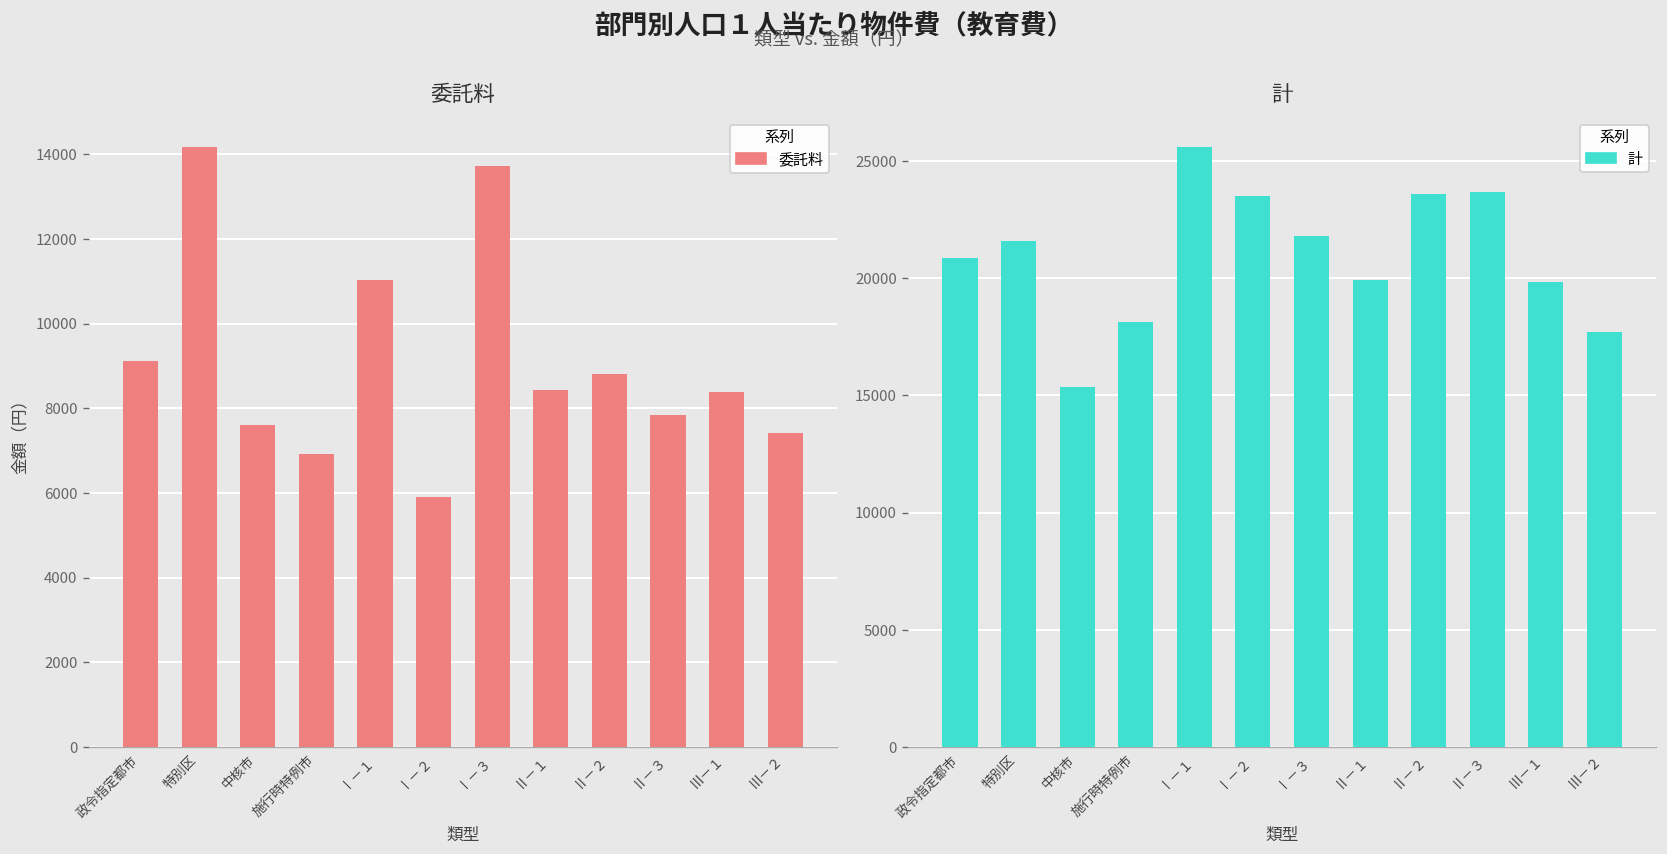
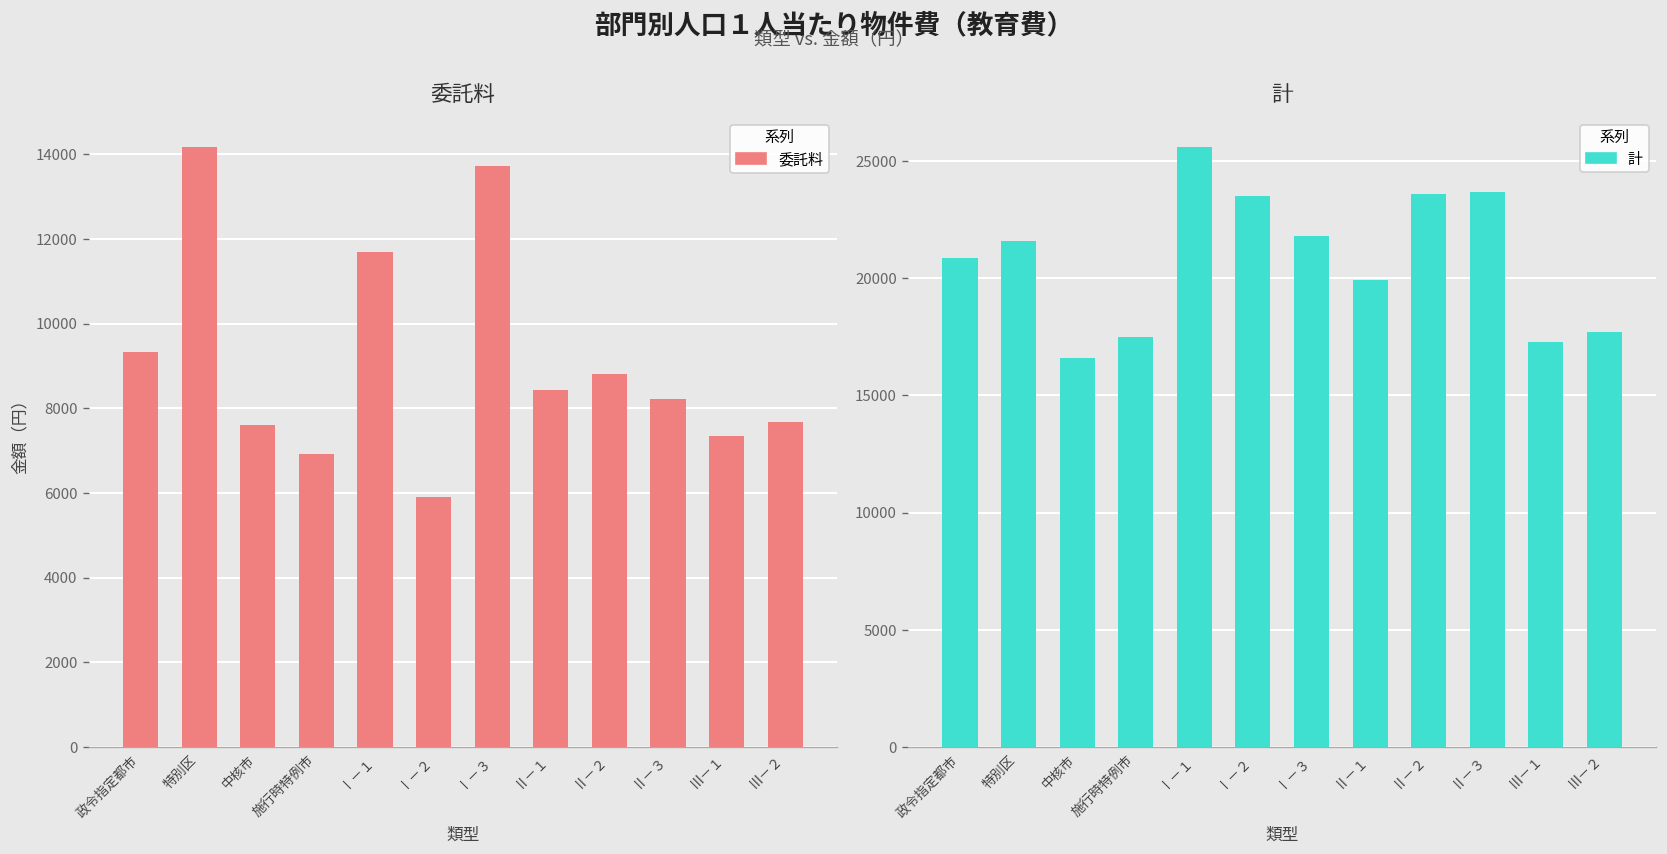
委託料, 政令指定都市: 9100 -> 9300
委託料, Ⅰ－１: 11000 -> 11700
委託料, Ⅱ－３: 7800 -> 8200
委託料, Ⅲ－１: 8400 -> 7300
委託料, Ⅲ－２: 7400 -> 7700
計, 中核市: 15300 -> 16600
計, 施行時特例市: 18100 -> 17500
計, Ⅲ－１: 19800 -> 17300
